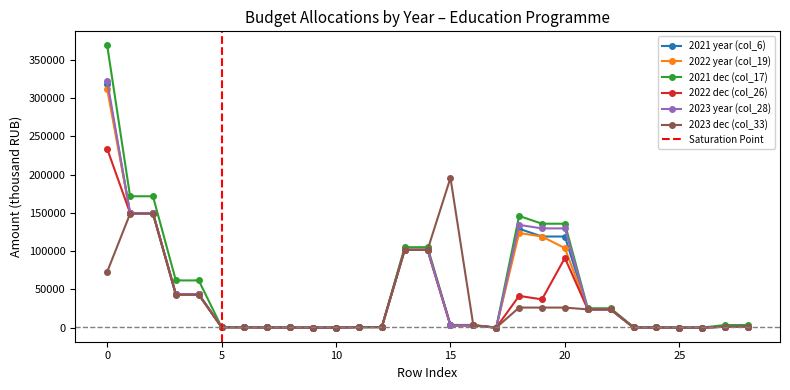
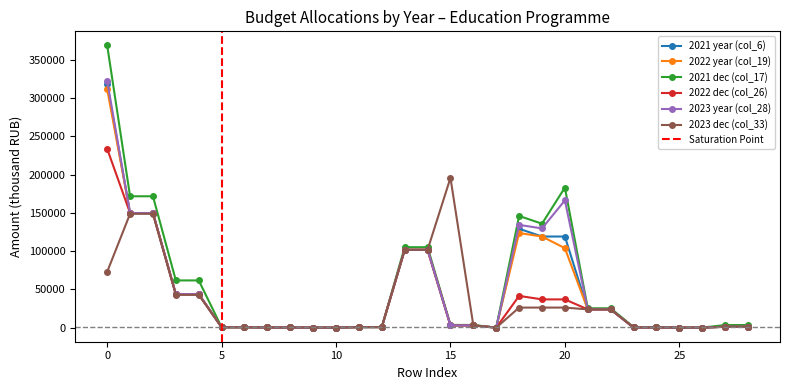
2021 dec (col_17), 20: 140000 -> 180000
2022 dec (col_26), 20: 90000 -> 40000
2023 year (col_28), 20: 130000 -> 170000
